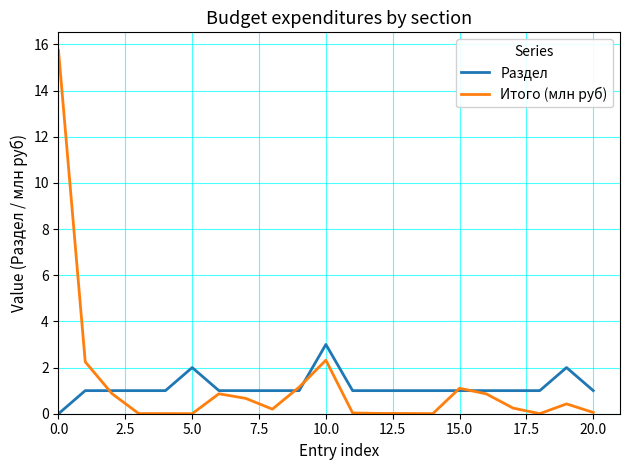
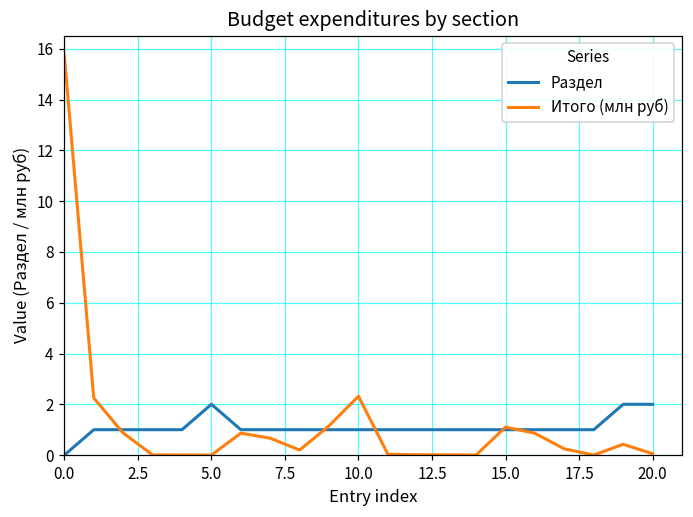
Раздел, 10.0: 3 -> 1
Раздел, 20.0: 1 -> 2
